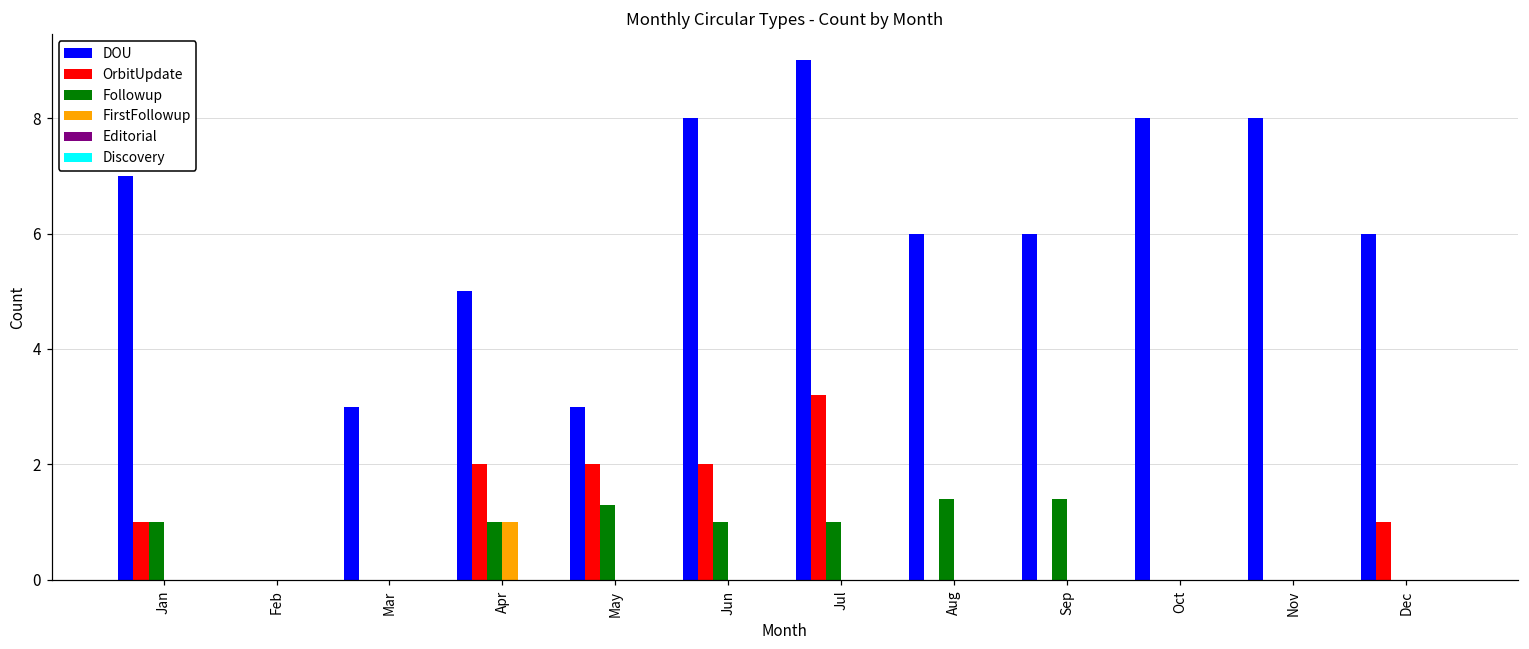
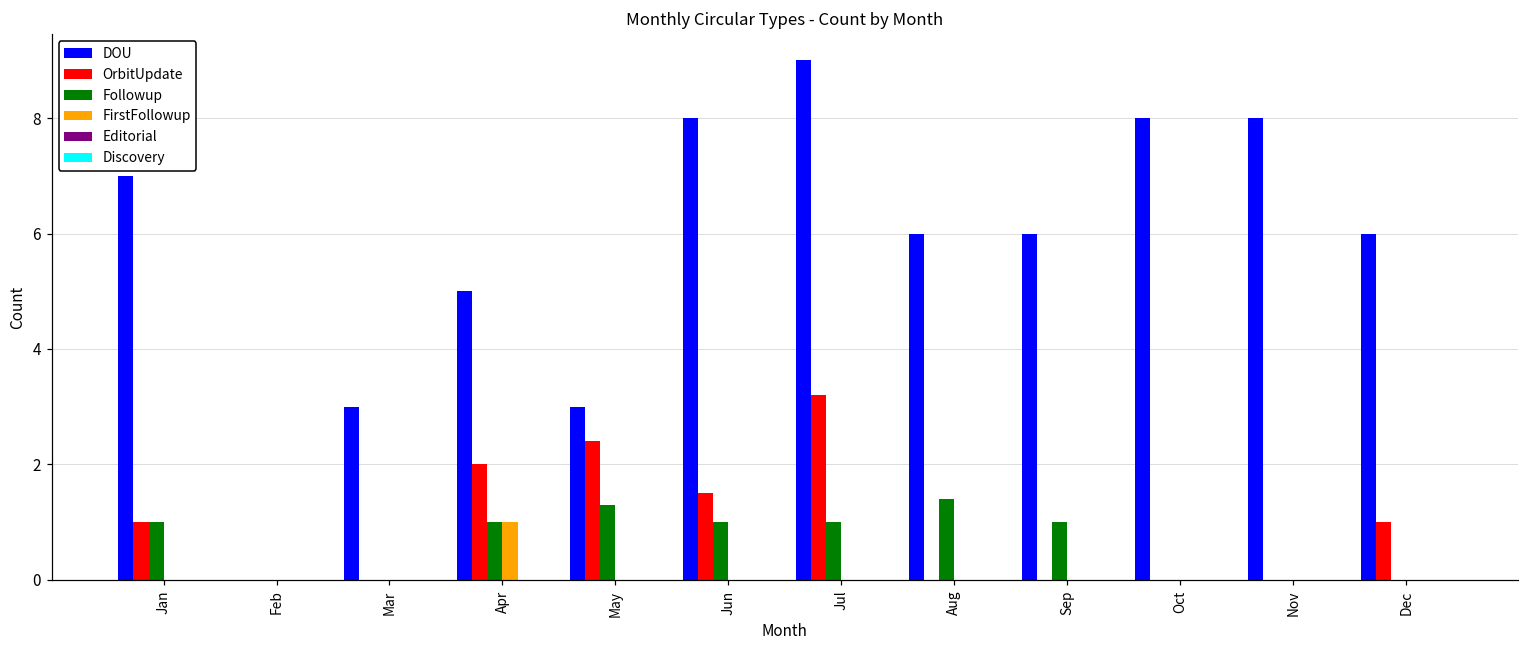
OrbitUpdate, May: 2.0 -> 2.4
OrbitUpdate, Jun: 2.0 -> 1.5
Followup, Sep: 1.4 -> 1.0
